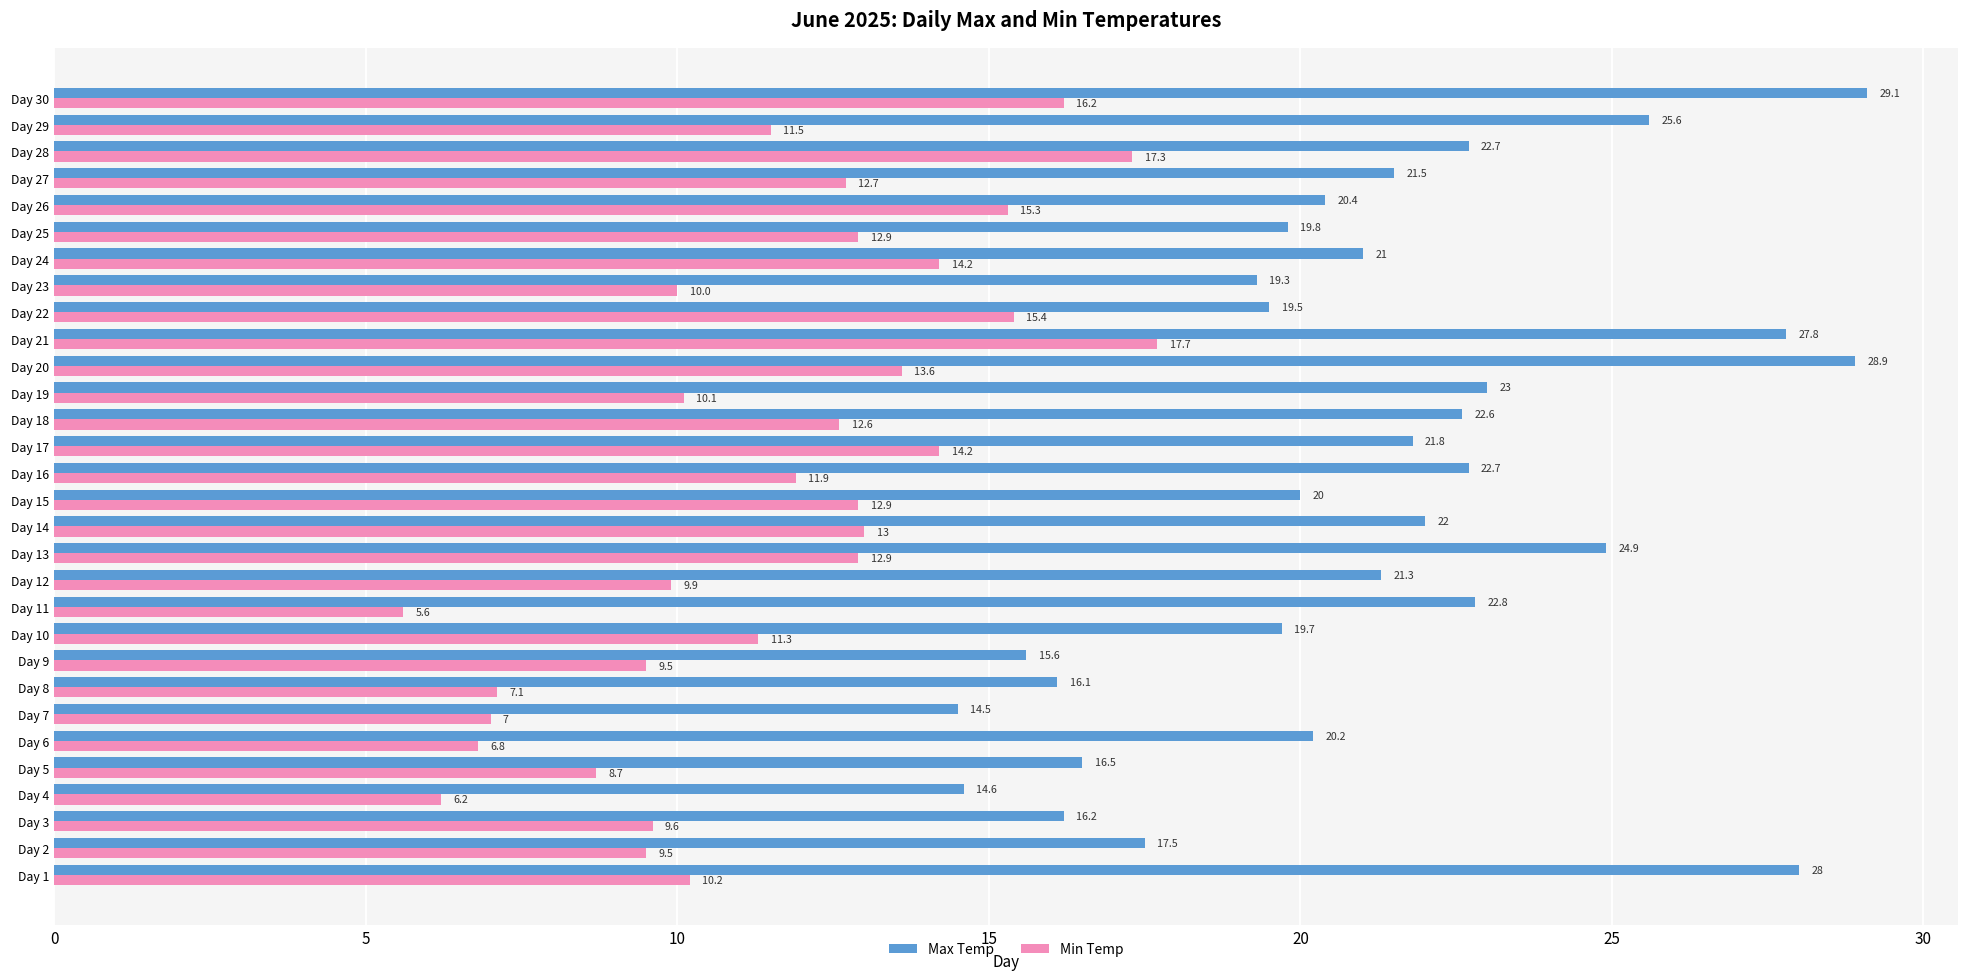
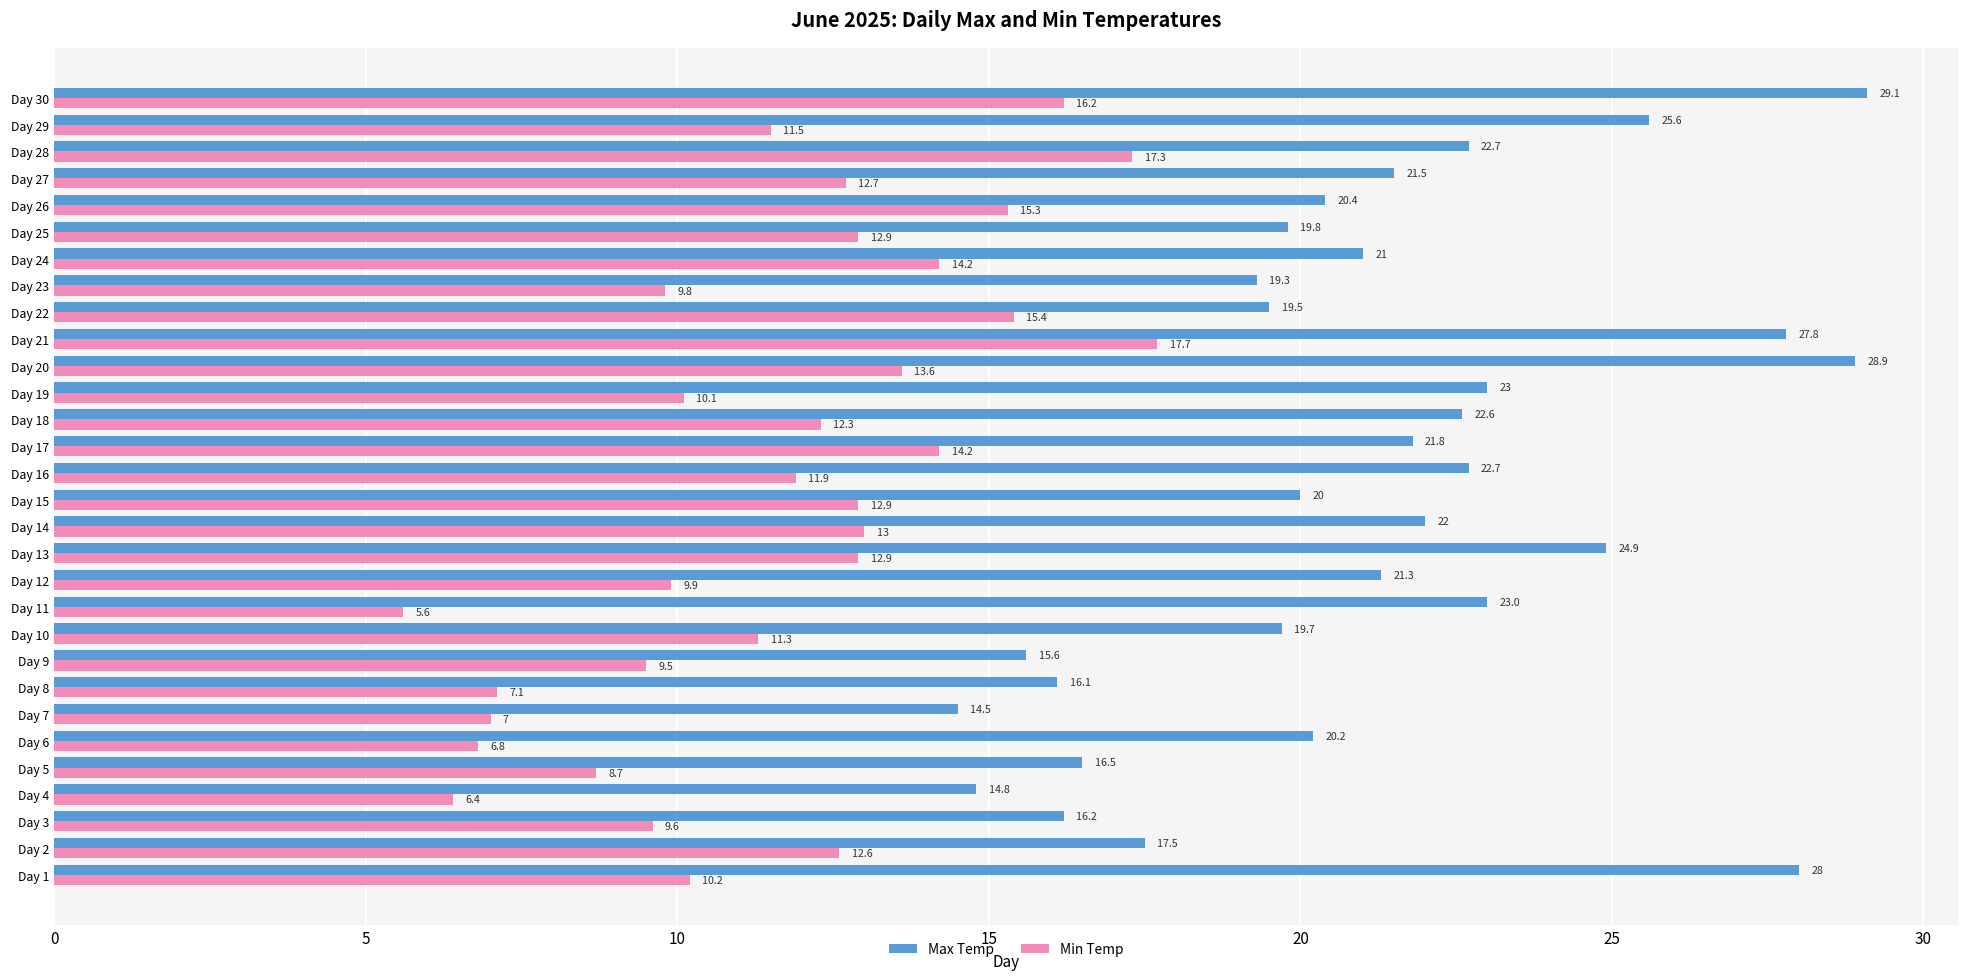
Min Temp, Day 23: 10.0 -> 9.8
Min Temp, Day 18: 12.6 -> 12.3
Max Temp, Day 11: 22.8 -> 23.0
Max Temp, Day 4: 14.6 -> 14.8
Min Temp, Day 4: 6.2 -> 6.4
Min Temp, Day 2: 9.5 -> 12.6
